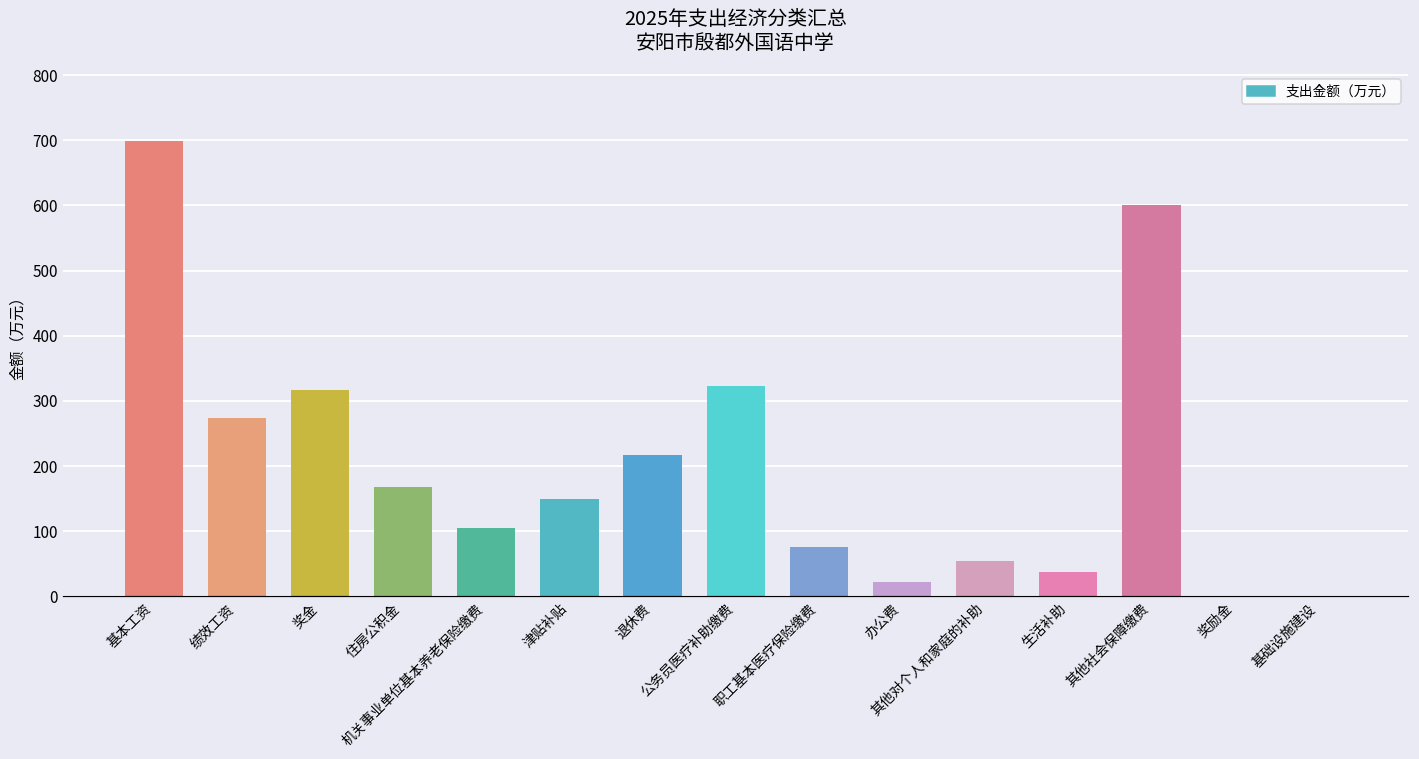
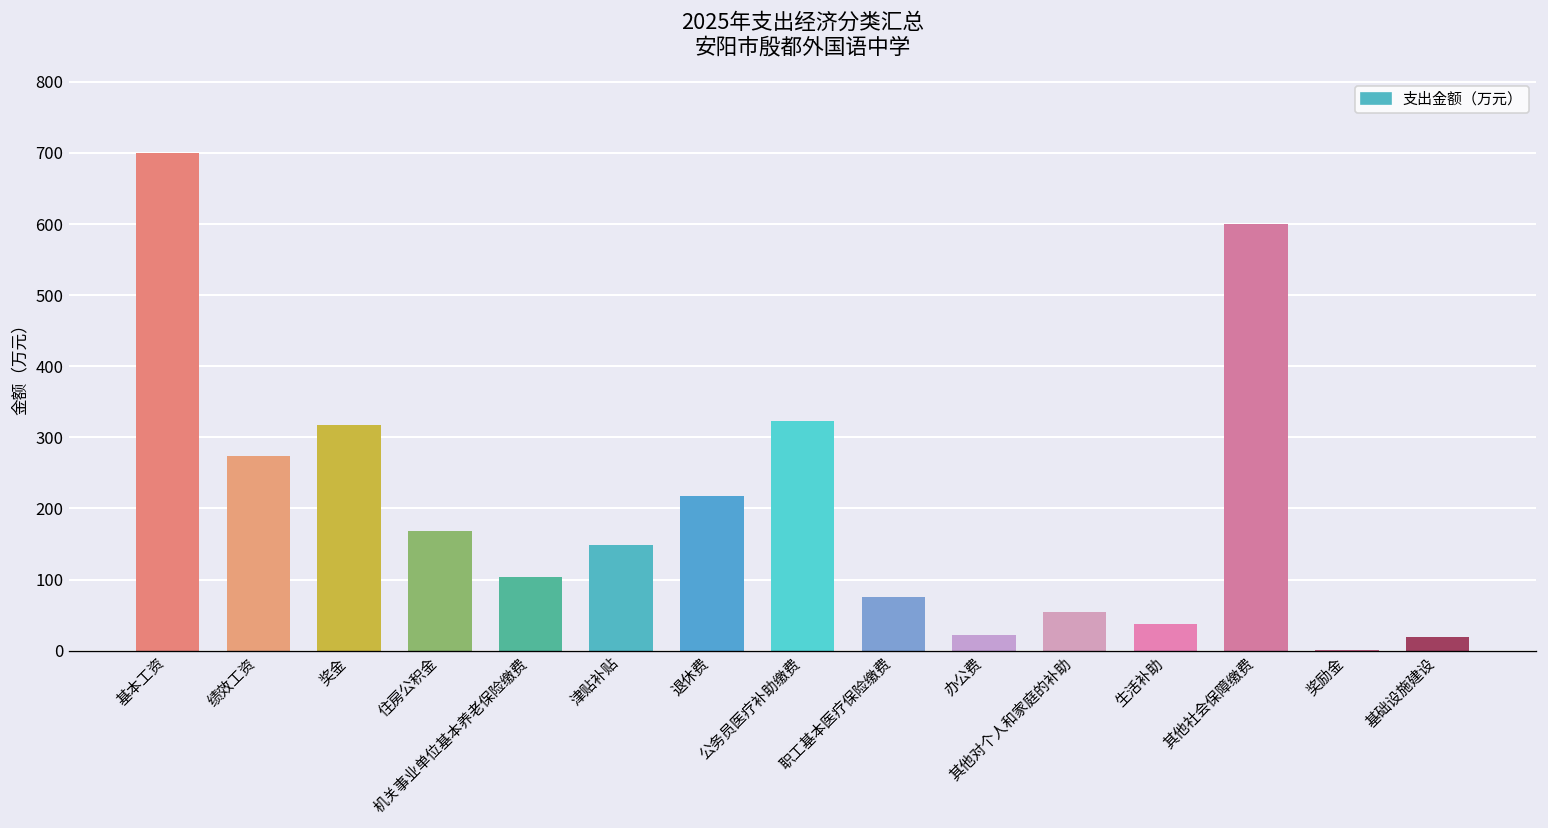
基础设施建设: 0 -> 20
